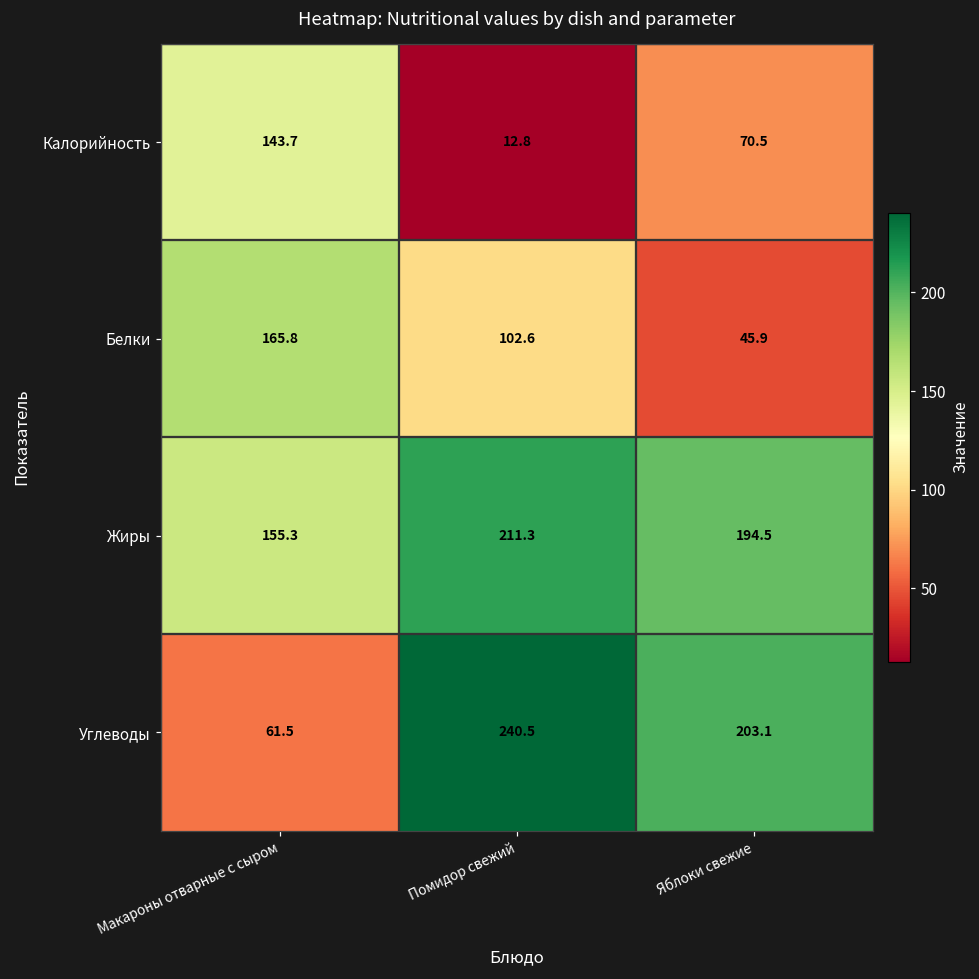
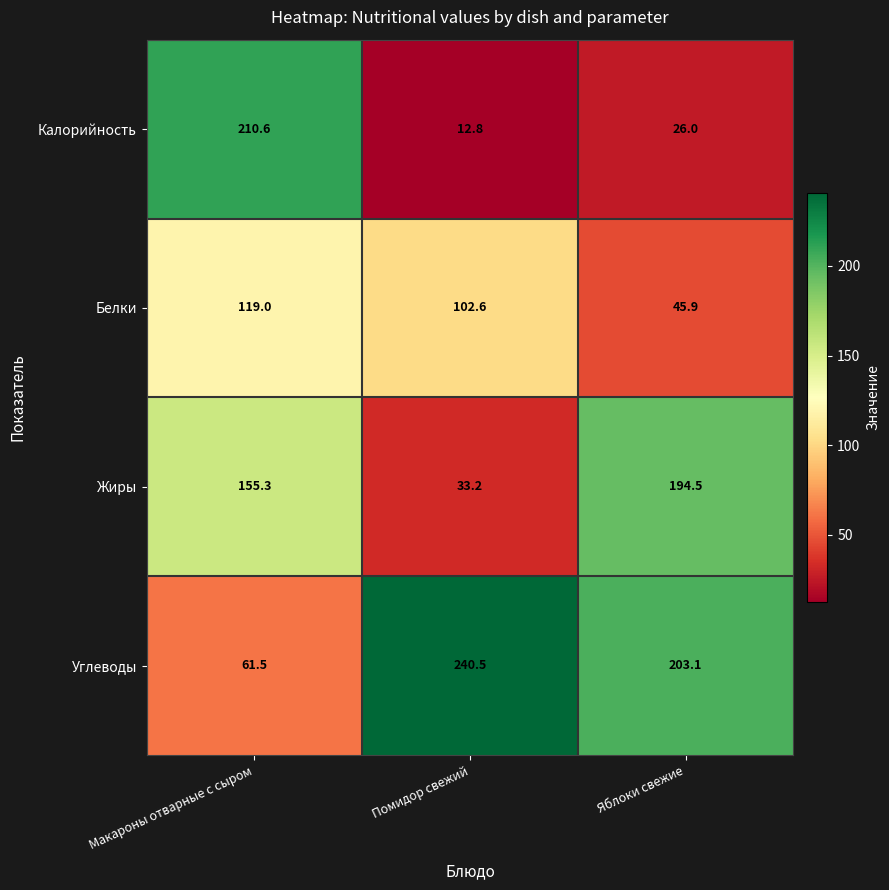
Калорийность, Макароны отварные с сыром: 143.7 -> 210.6
Калорийность, Яблоки свежие: 70.5 -> 26.0
Белки, Макароны отварные с сыром: 165.8 -> 119.0
Жиры, Помидор свежий: 211.3 -> 33.2
